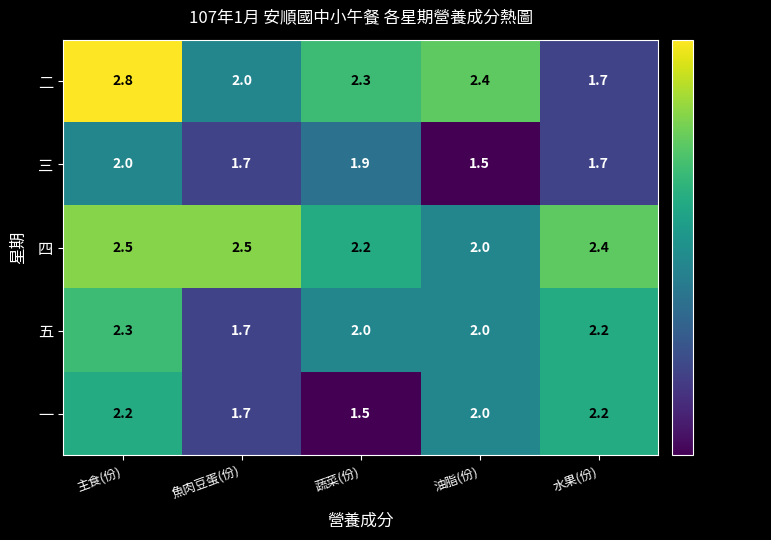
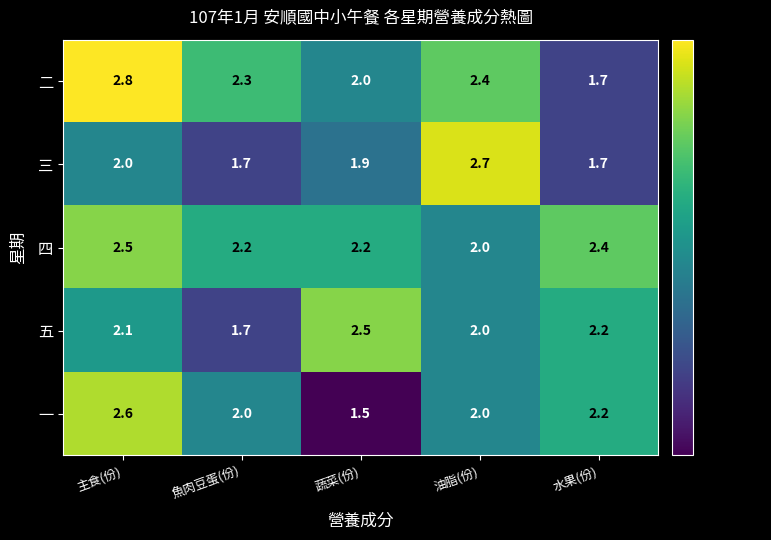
二, 魚肉豆蛋(份): 2.0 -> 2.3
二, 蔬菜(份): 2.3 -> 2.0
三, 油脂(份): 1.5 -> 2.7
四, 魚肉豆蛋(份): 2.5 -> 2.2
五, 主食(份): 2.3 -> 2.1
五, 蔬菜(份): 2.0 -> 2.5
一, 主食(份): 2.2 -> 2.6
一, 魚肉豆蛋(份): 1.7 -> 2.0
